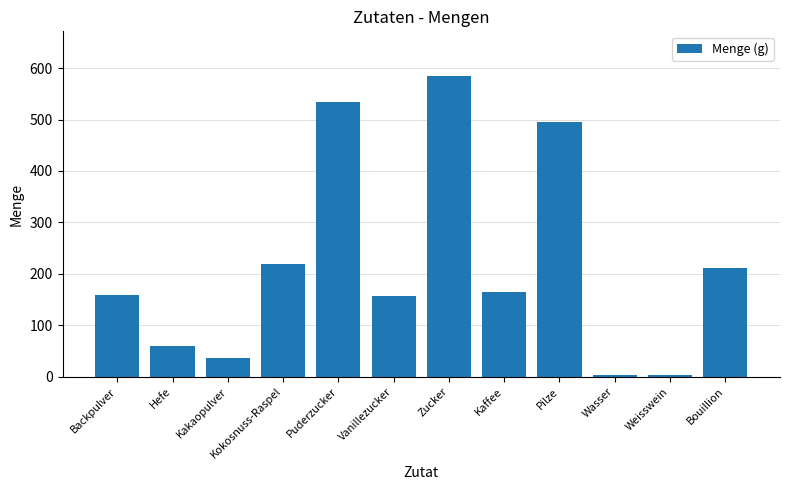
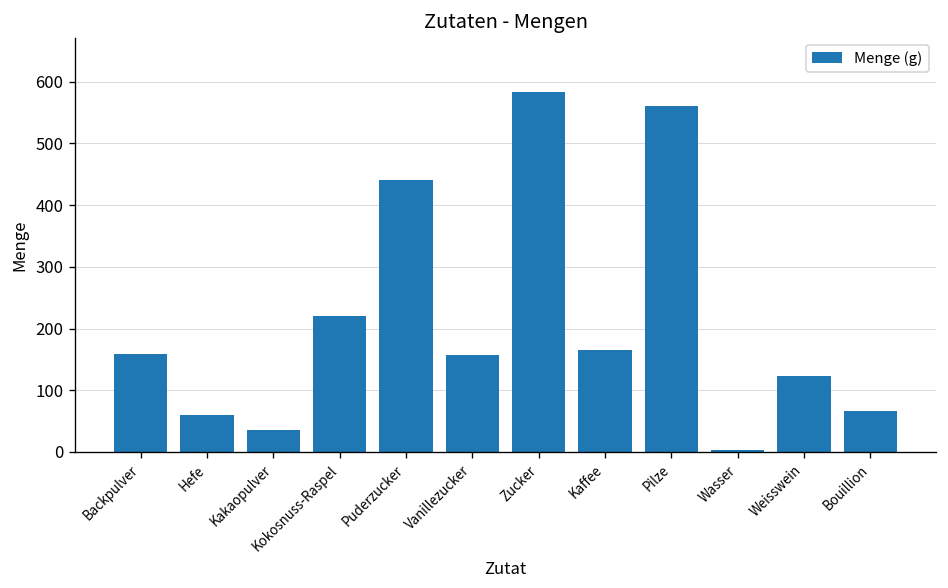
Puderzucker: 530 -> 440
Pilze: 500 -> 560
Weisswein: 0 -> 120
Bouillion: 210 -> 70
